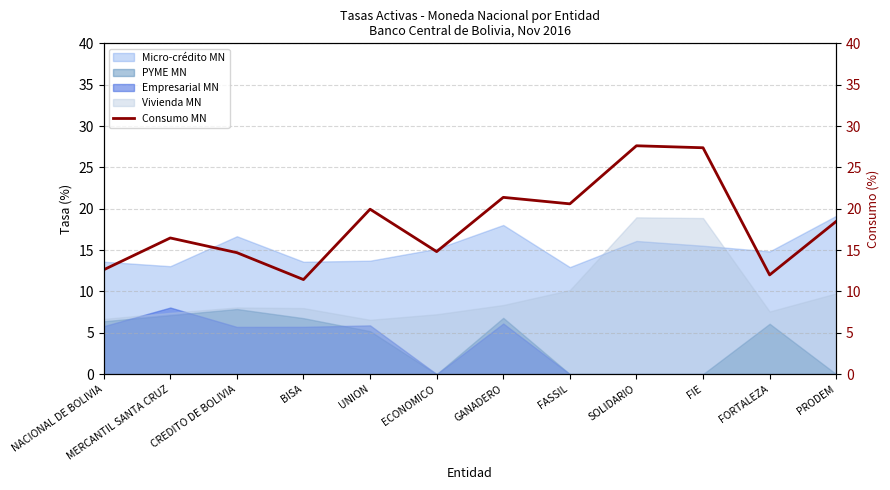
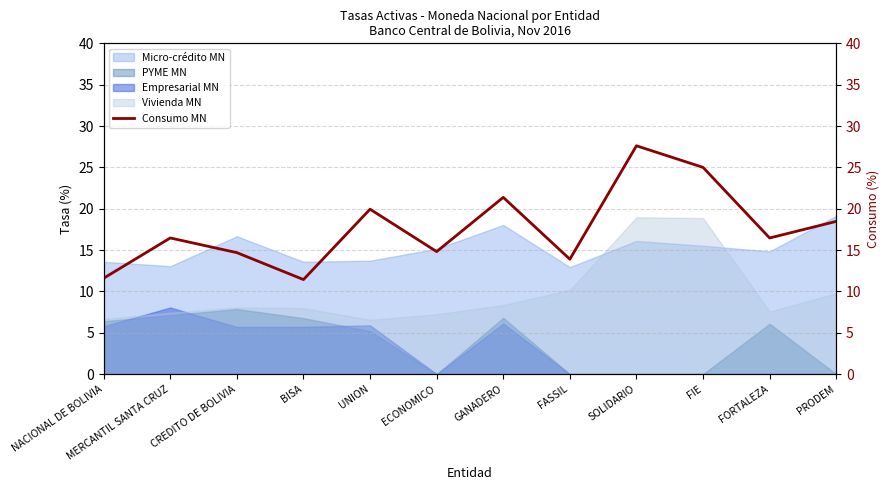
Consumo MN, NACIONAL DE BOLIVIA: 13 -> 12
Consumo MN, FASSIL: 21 -> 14
Consumo MN, FIE: 27 -> 25
Consumo MN, FORTALEZA: 12 -> 16
